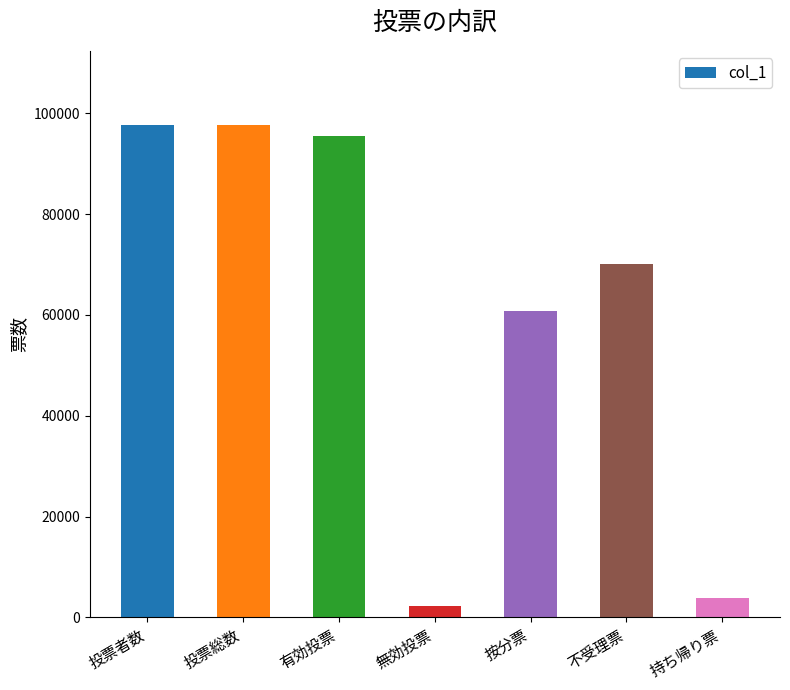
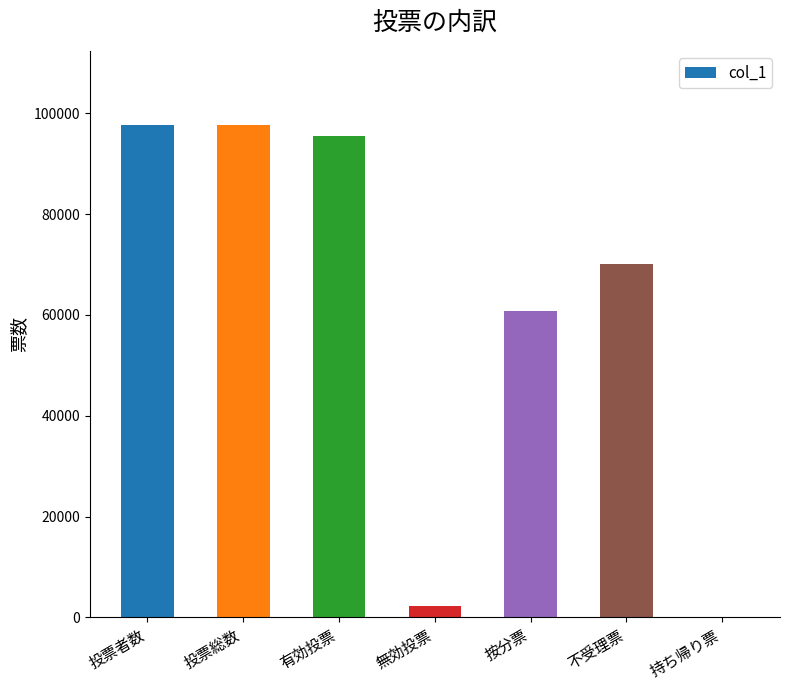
持ち帰り票: 4000 -> 0
